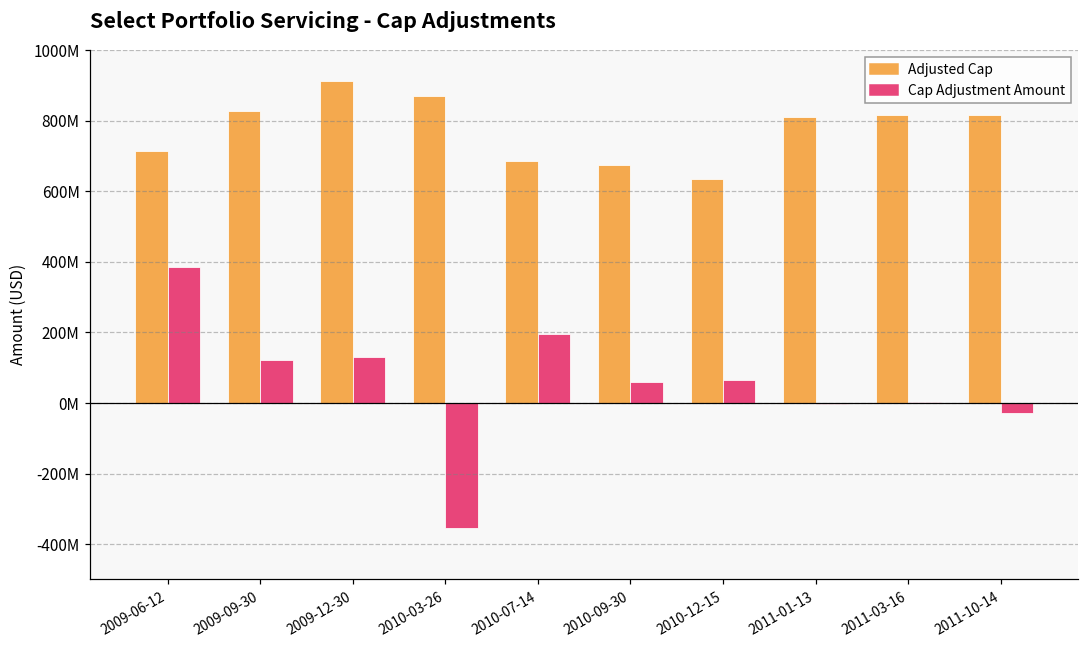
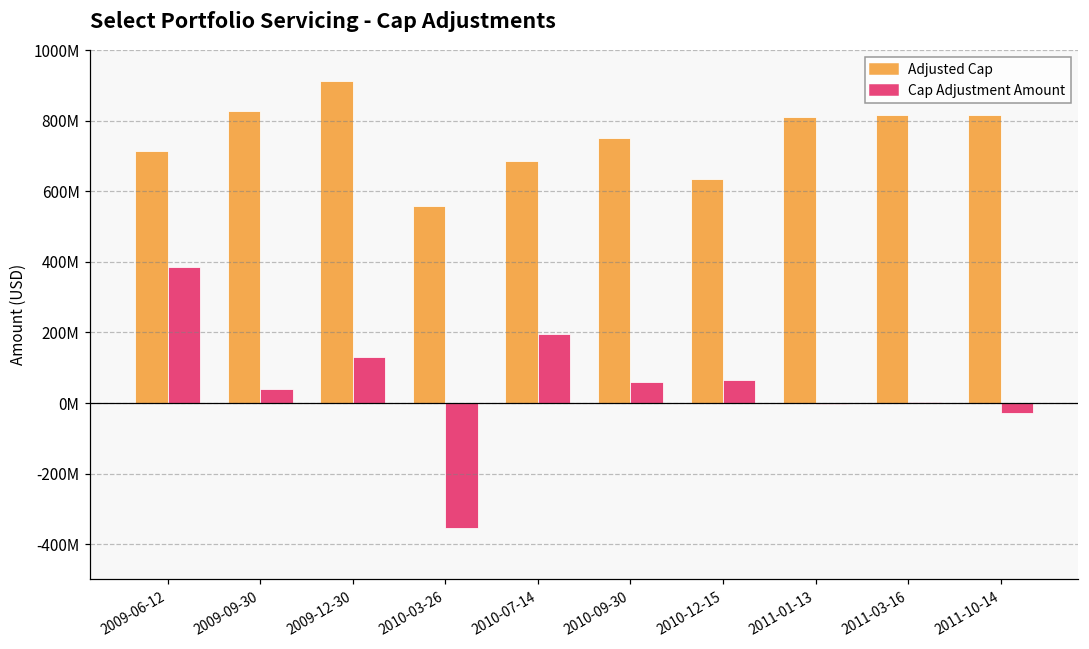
Cap Adjustment Amount, 2009-09-30: 120000000 -> 40000000
Adjusted Cap, 2010-03-26: 870000000 -> 560000000
Adjusted Cap, 2010-09-30: 680000000 -> 750000000
